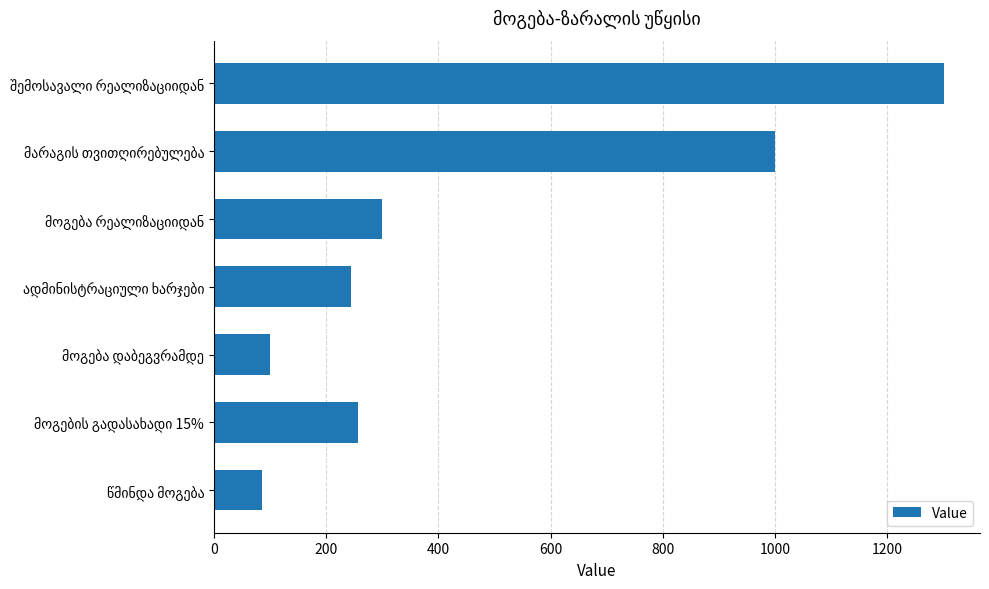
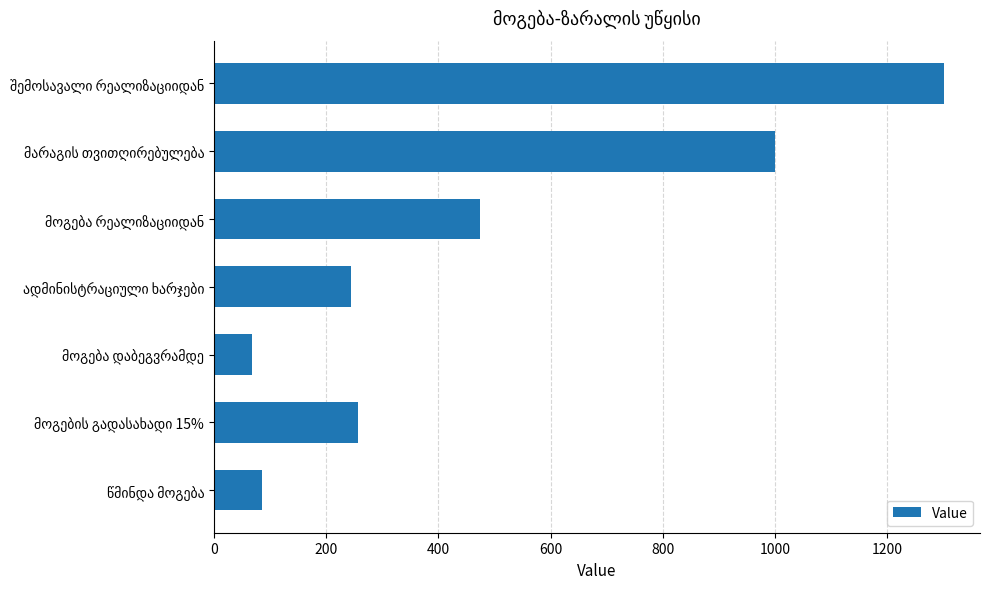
მოგება რეალიზაციიდან: 300 -> 470
მოგება დაბეგვრამდე: 100 -> 70
